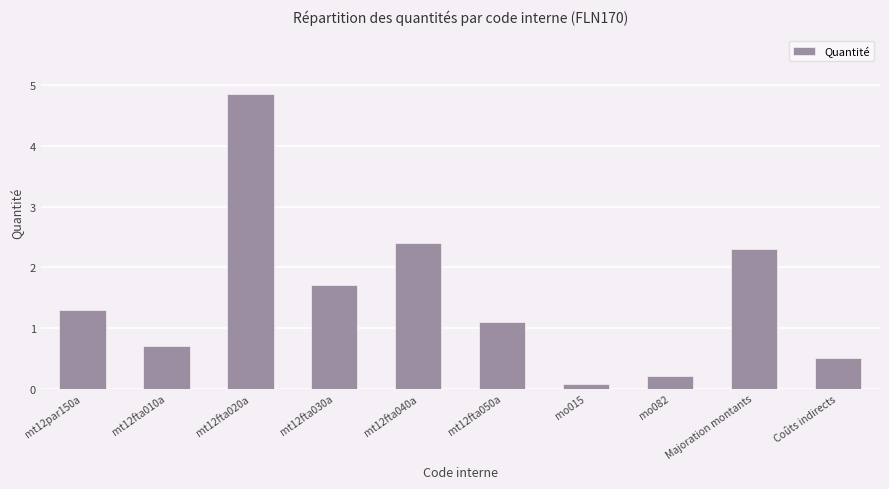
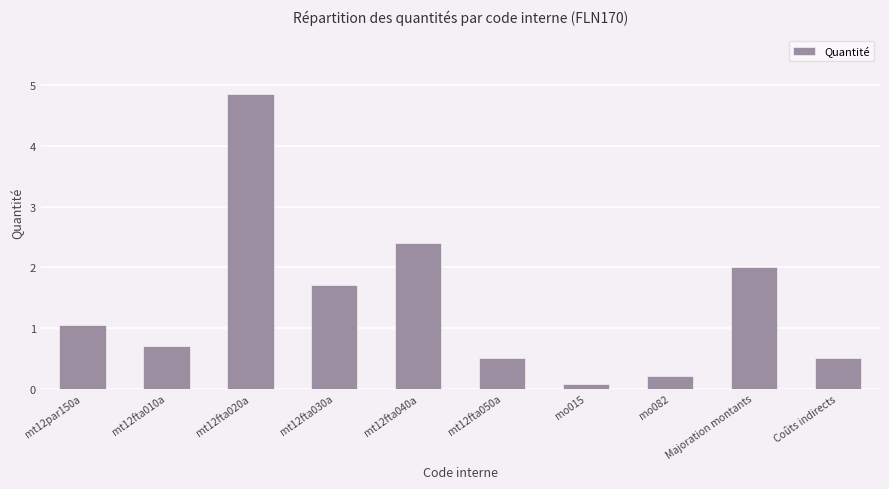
mt12par150a: 1.3 -> 1.1
mt12fta050a: 1.1 -> 0.5
Majoration montants: 2.3 -> 2.0
